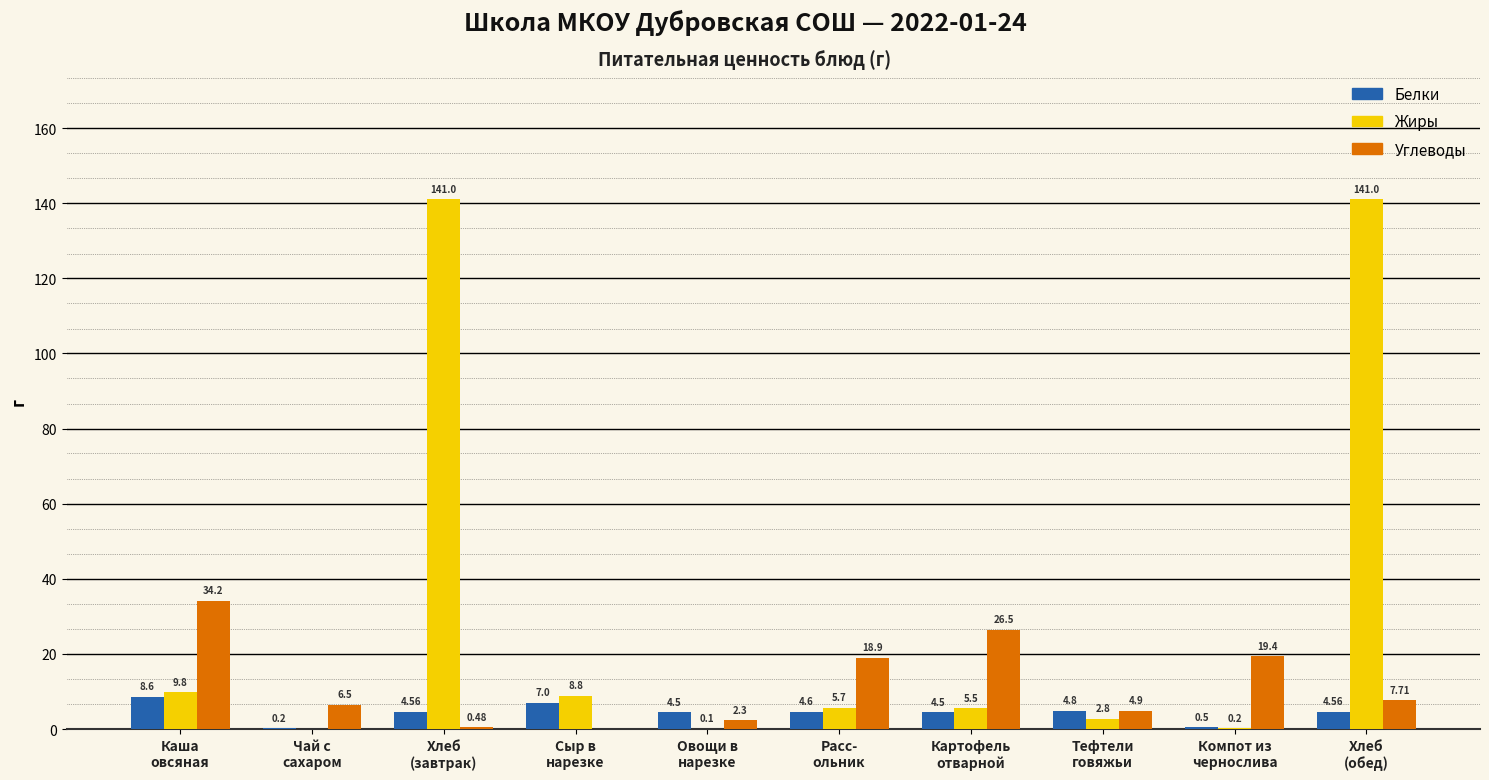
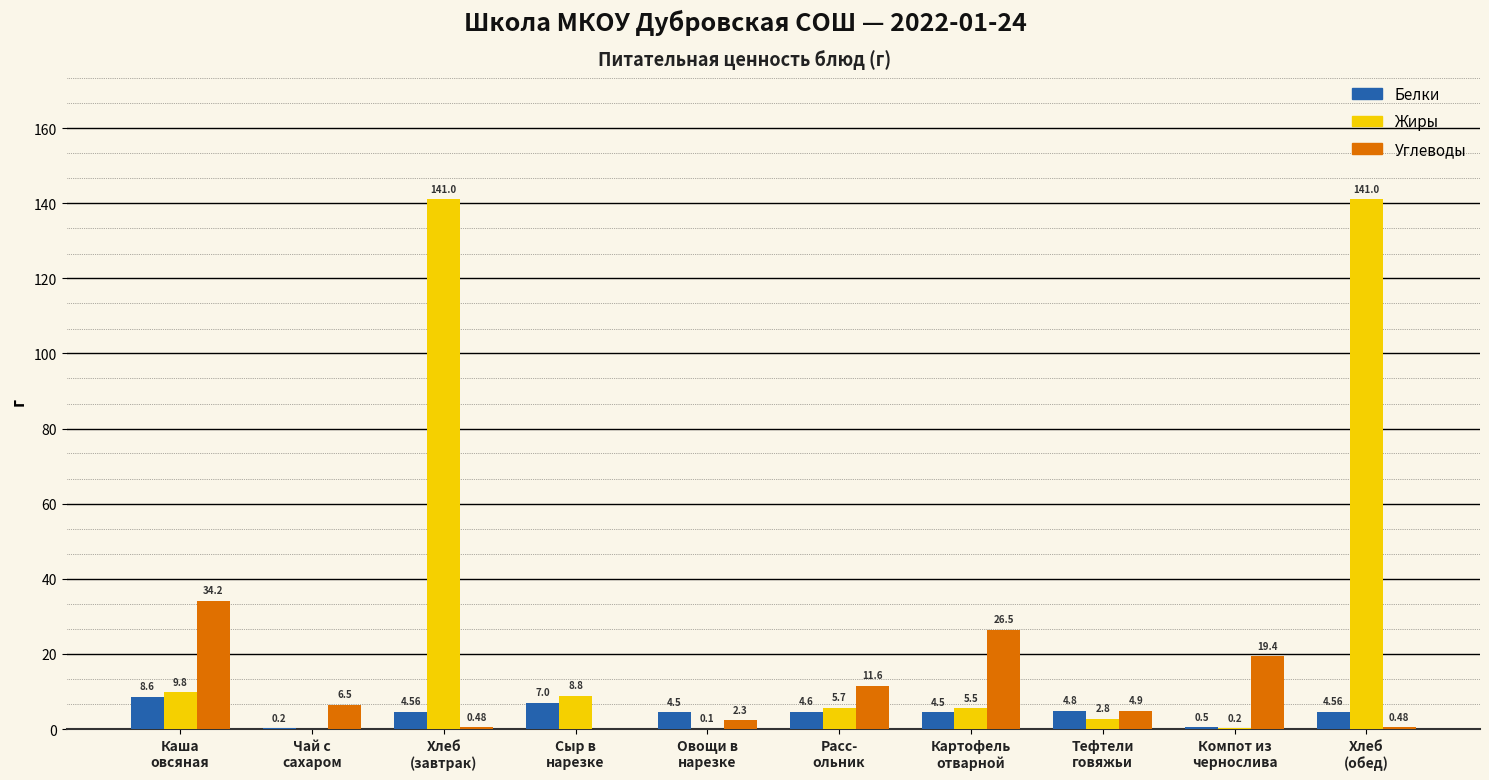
Углеводы, Расс- ольник: 18.9 -> 11.6
Углеводы, Хлеб (обед): 7.71 -> 0.48
